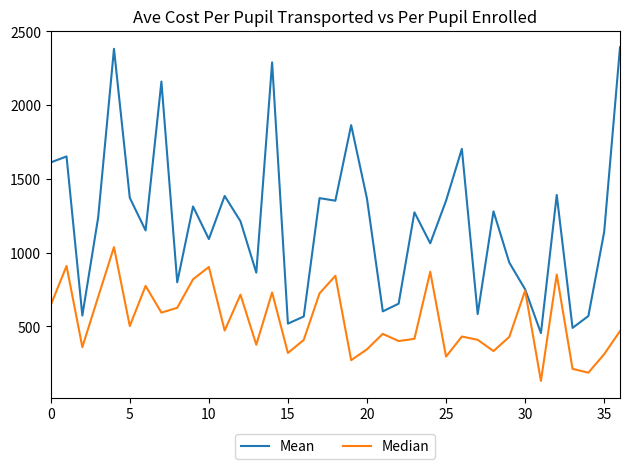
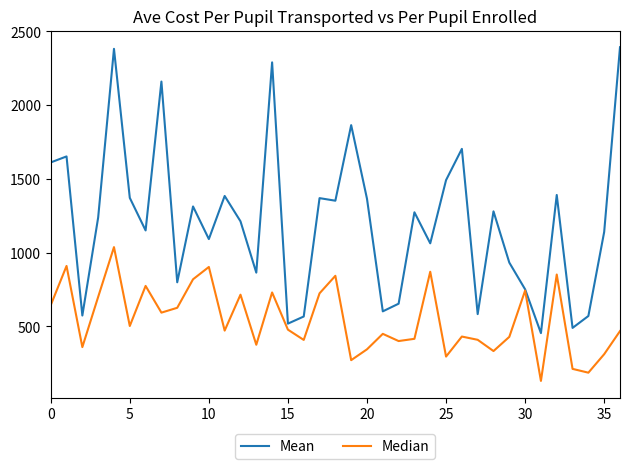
Median, 15: 320 -> 480
Mean, 25: 1350 -> 1490
